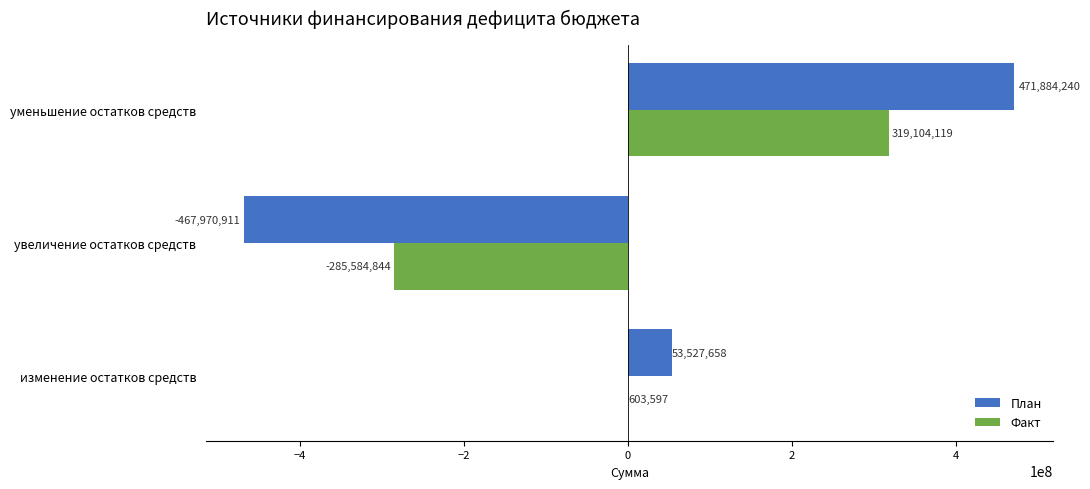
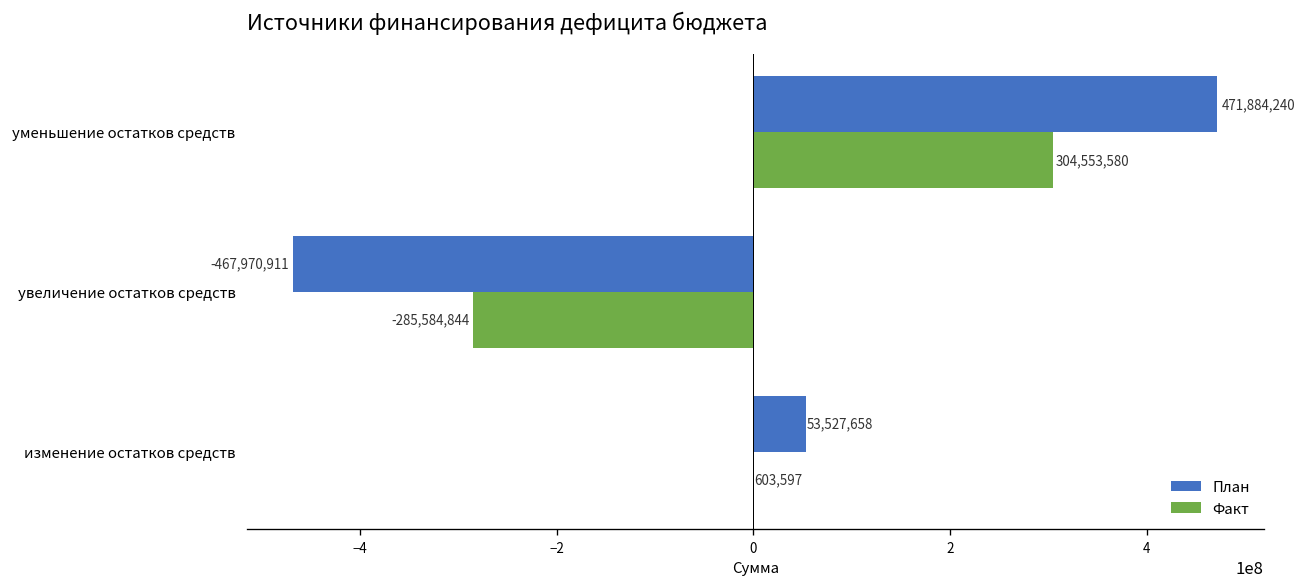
Факт, уменьшение остатков средств: 319,104,119 -> 304,553,580
